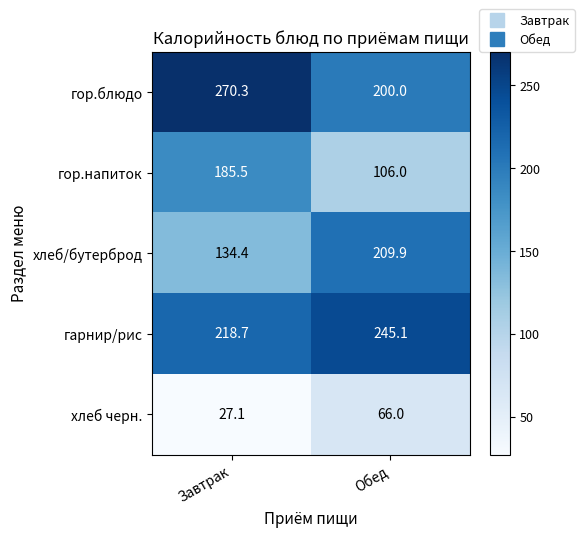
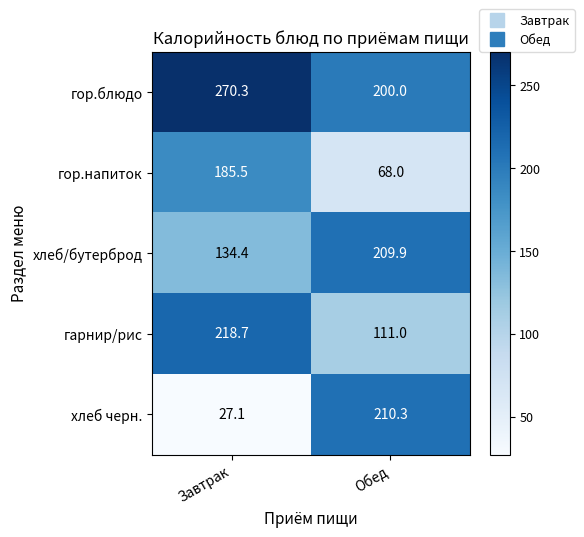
гор.напиток, Обед: 106.0 -> 68.0
гарнир/рис, Обед: 245.1 -> 111.0
хлеб черн., Обед: 66.0 -> 210.3
